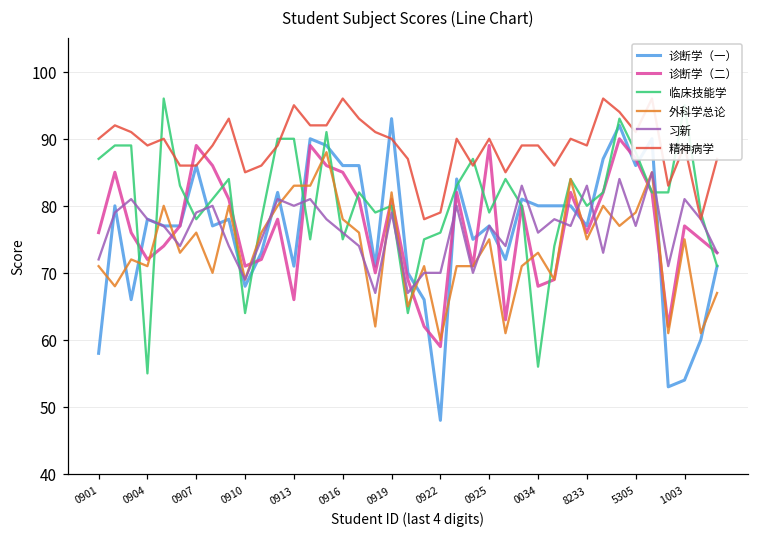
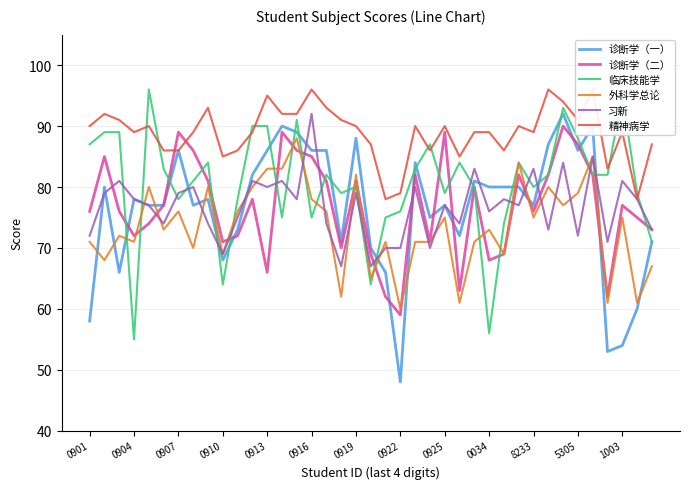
诊断学（一）, 0913: 71 -> 86
习新, 0916: 76 -> 92
诊断学（一）, 0919: 93 -> 88
习新, 5305: 77 -> 72
